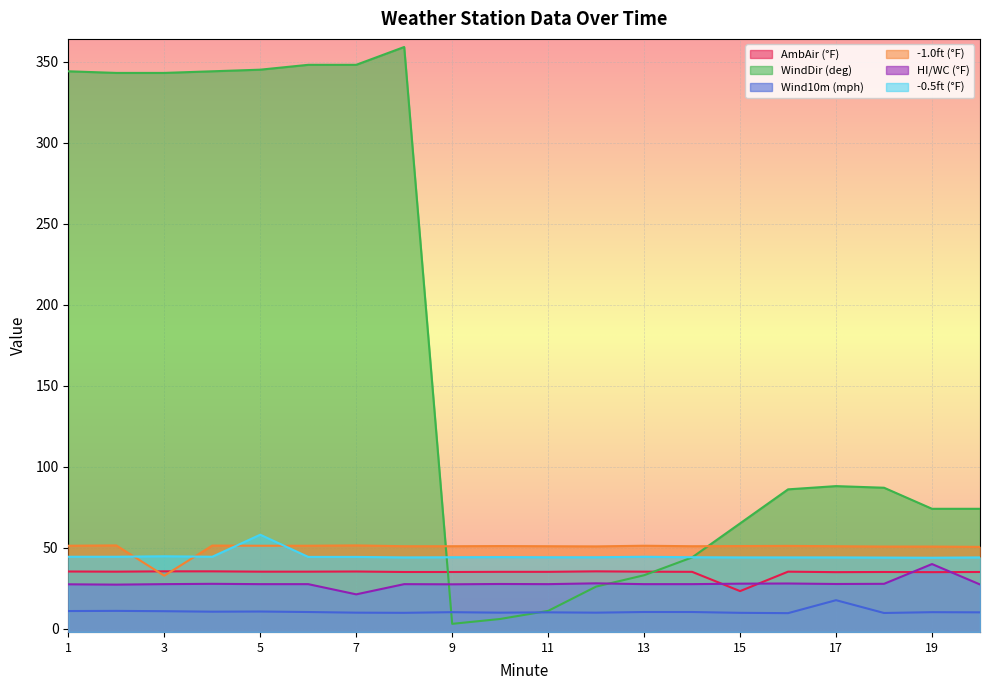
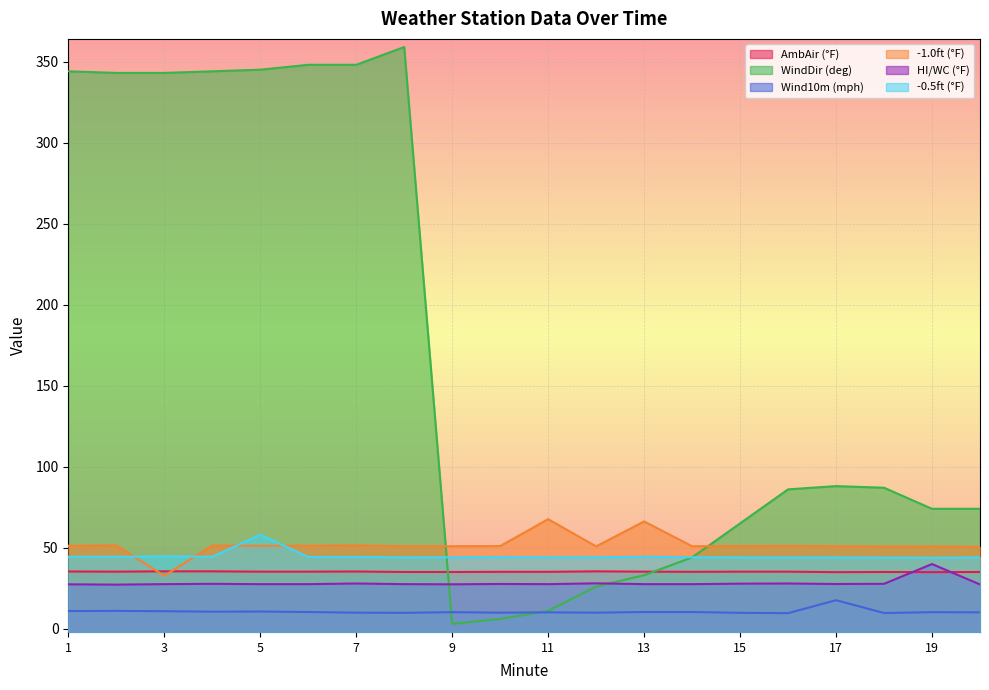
HI/WC (°F), 7: 21 -> 28
-1.0ft (°F), 11: 51 -> 68
-1.0ft (°F), 13: 51 -> 66
AmbAir (°F), 15: 23 -> 35
